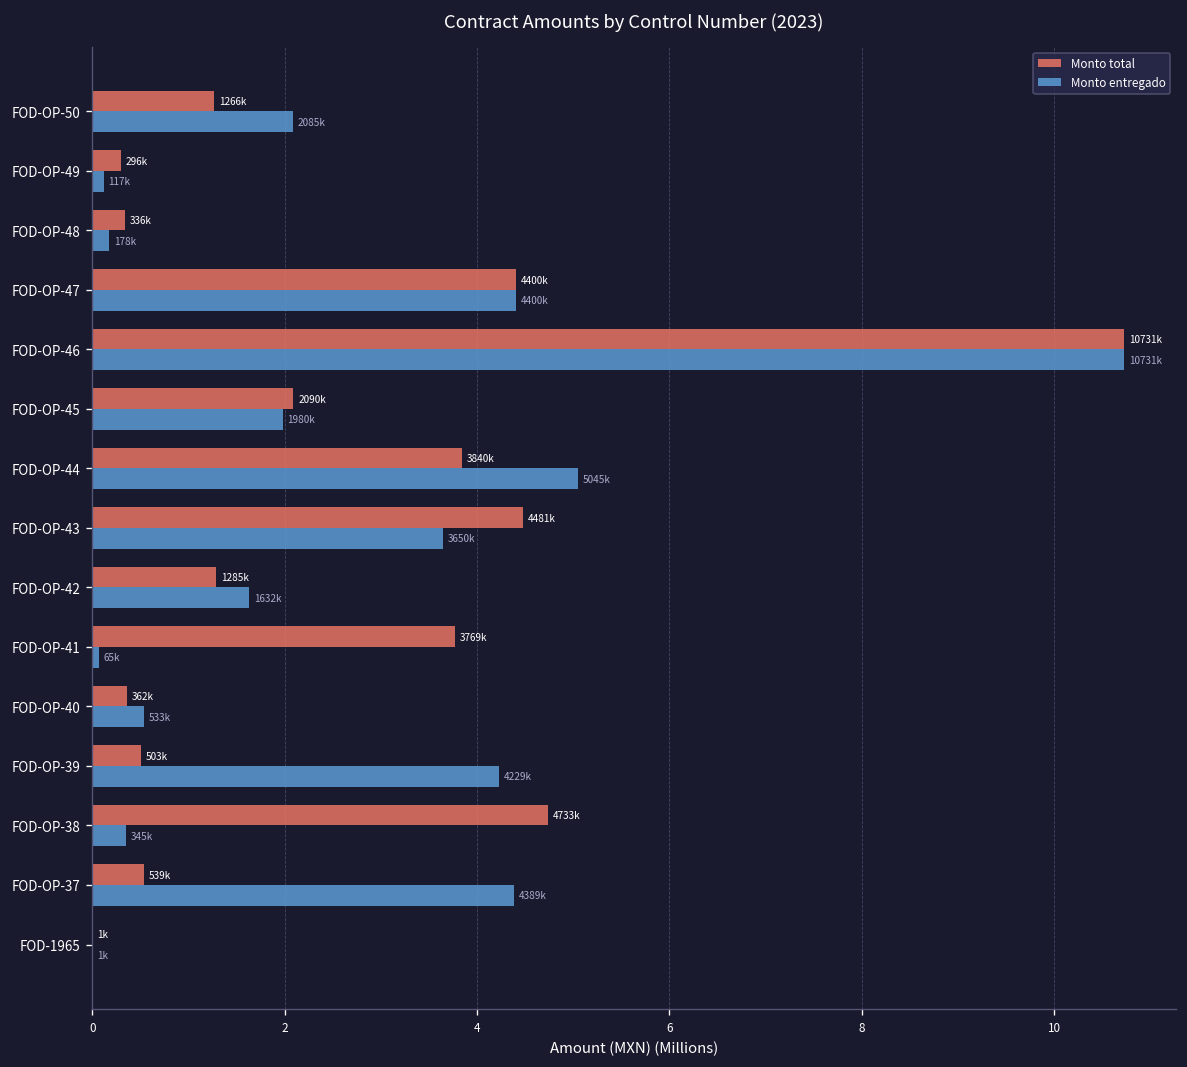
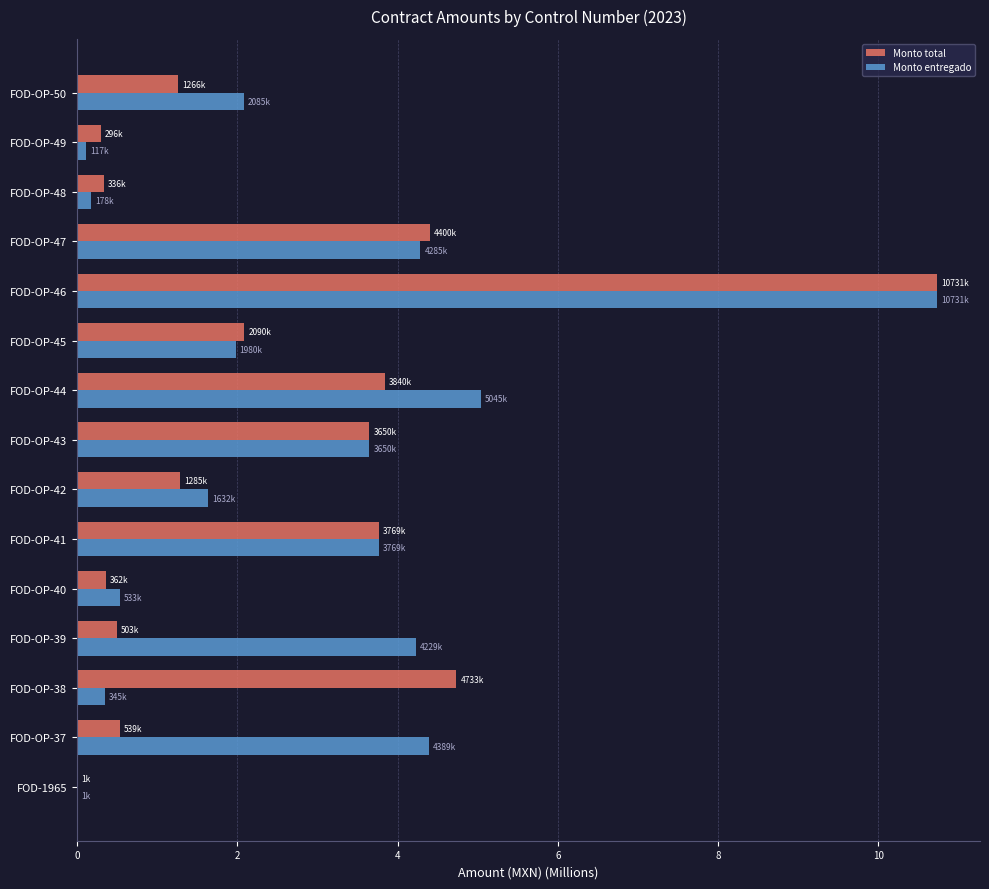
Monto entregado, FOD-OP-47: 4400k -> 4285k
Monto total, FOD-OP-43: 4481k -> 3650k
Monto entregado, FOD-OP-41: 65k -> 3769k
